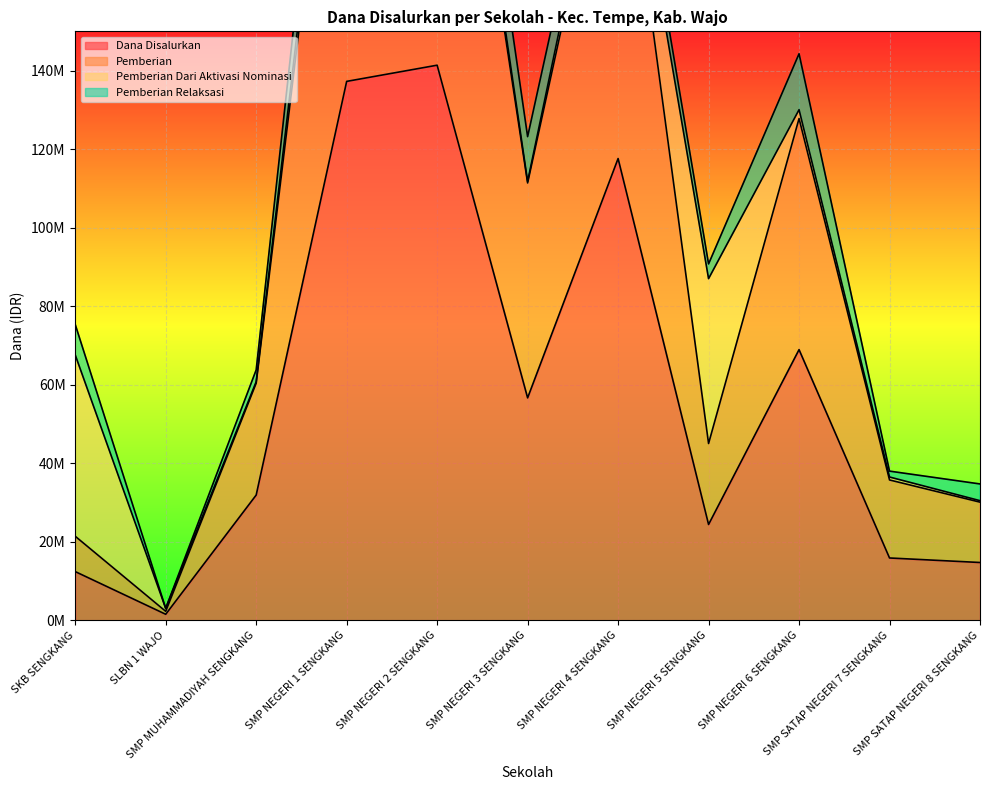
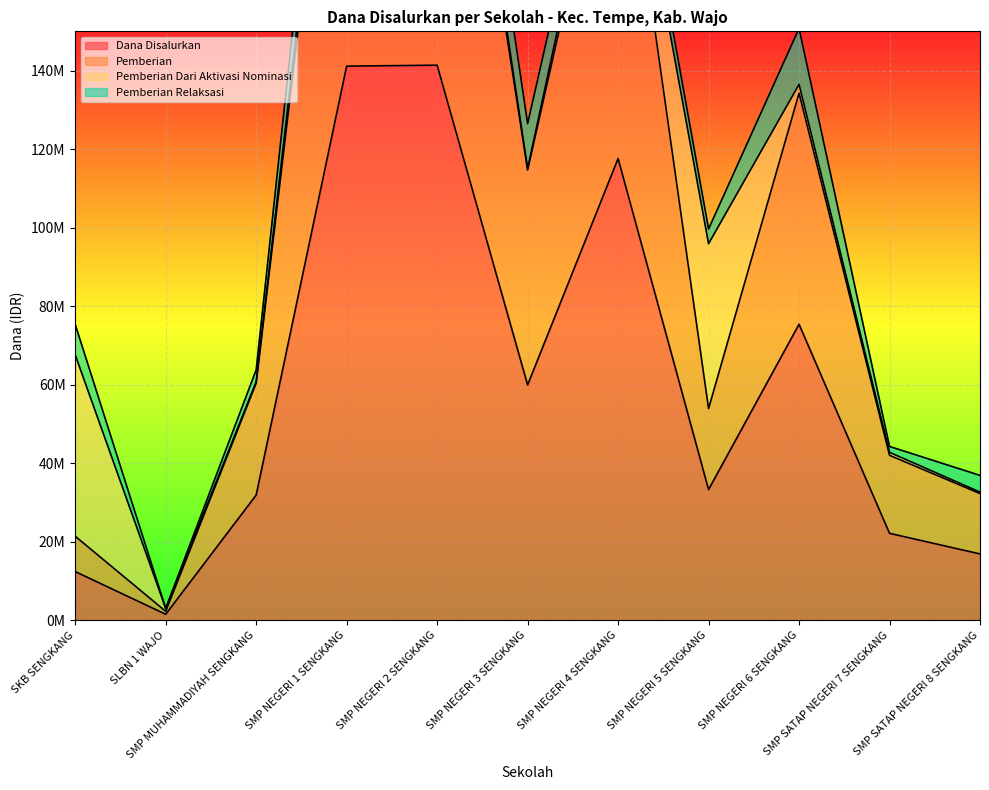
Dana Disalurkan, SMP NEGERI 1 SENGKANG: 137000000 -> 141000000
Dana Disalurkan, SMP NEGERI 3 SENGKANG: 57000000 -> 60000000
Dana Disalurkan, SMP NEGERI 5 SENGKANG: 24000000 -> 33000000
Dana Disalurkan, SMP NEGERI 6 SENGKANG: 69000000 -> 75000000
Dana Disalurkan, SMP SATAP NEGERI 7 SENGKANG: 16000000 -> 22000000
Dana Disalurkan, SMP SATAP NEGERI 8 SENGKANG: 15000000 -> 17000000
